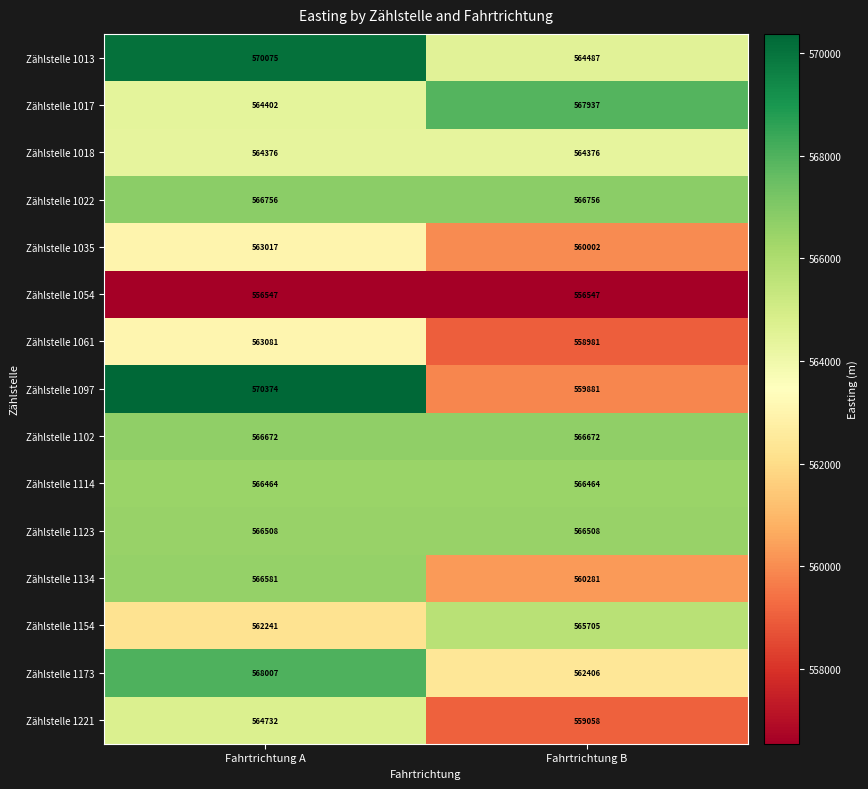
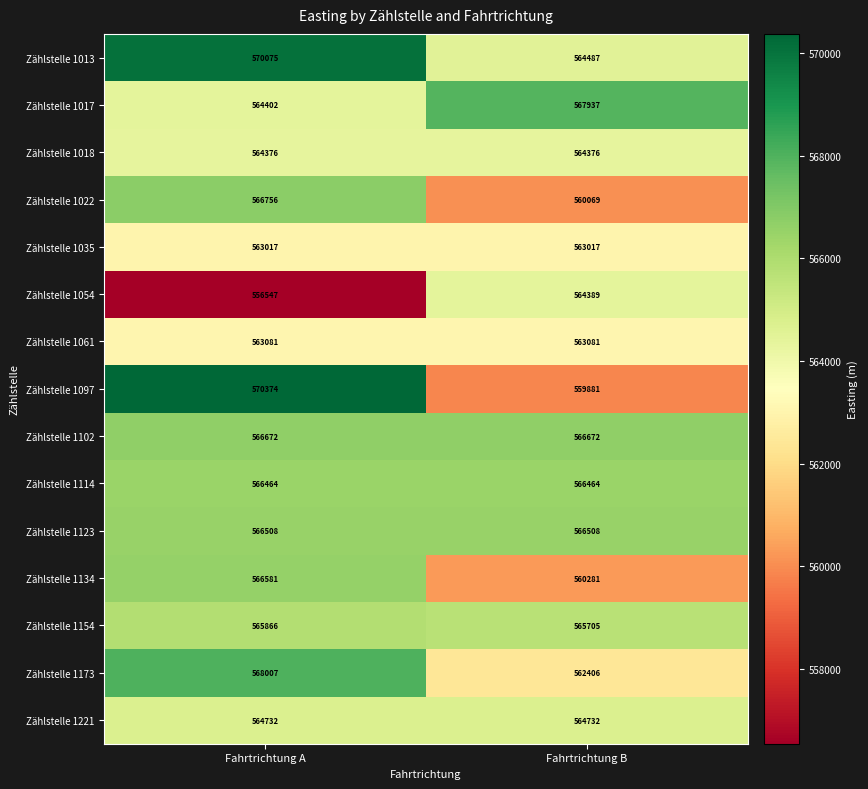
Zählstelle 1022, Fahrtrichtung B: 566756 -> 560069
Zählstelle 1035, Fahrtrichtung B: 560002 -> 563017
Zählstelle 1054, Fahrtrichtung B: 556547 -> 564389
Zählstelle 1061, Fahrtrichtung B: 558981 -> 563081
Zählstelle 1154, Fahrtrichtung A: 562241 -> 565866
Zählstelle 1221, Fahrtrichtung B: 559058 -> 564732
